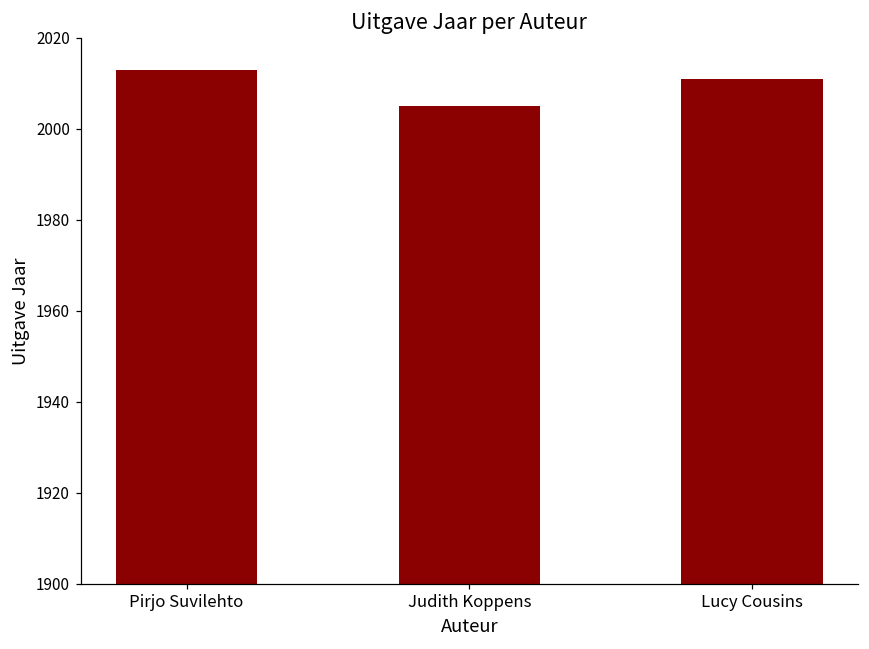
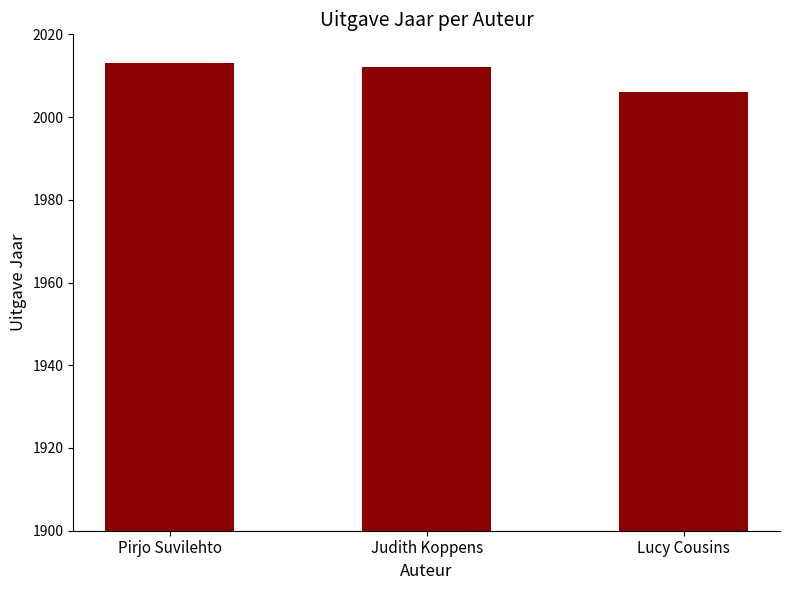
Judith Koppens: 2005 -> 2012
Lucy Cousins: 2011 -> 2006
